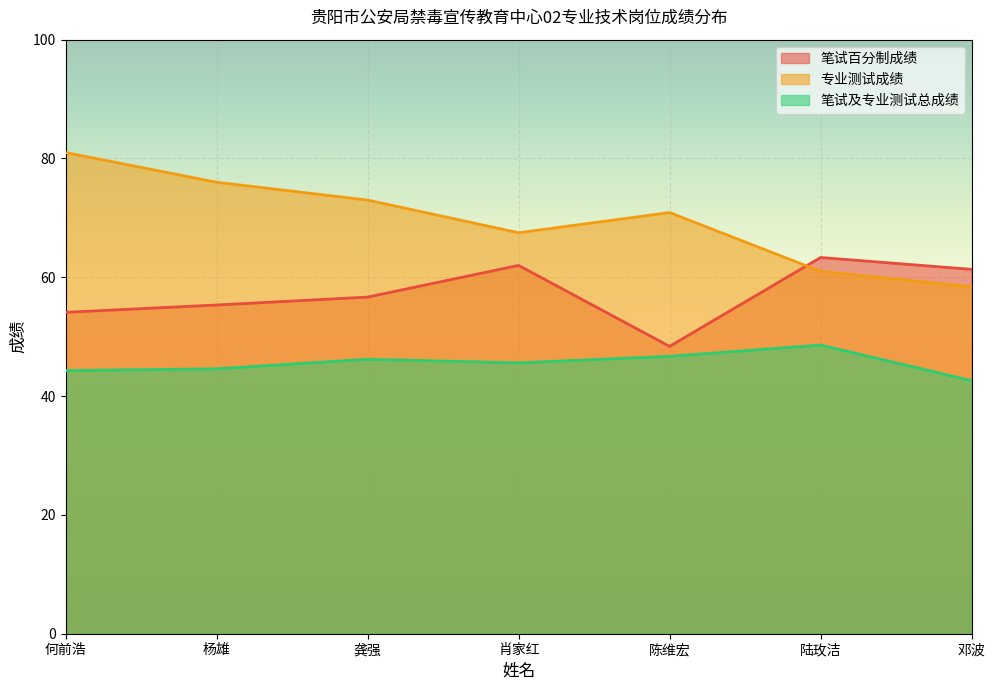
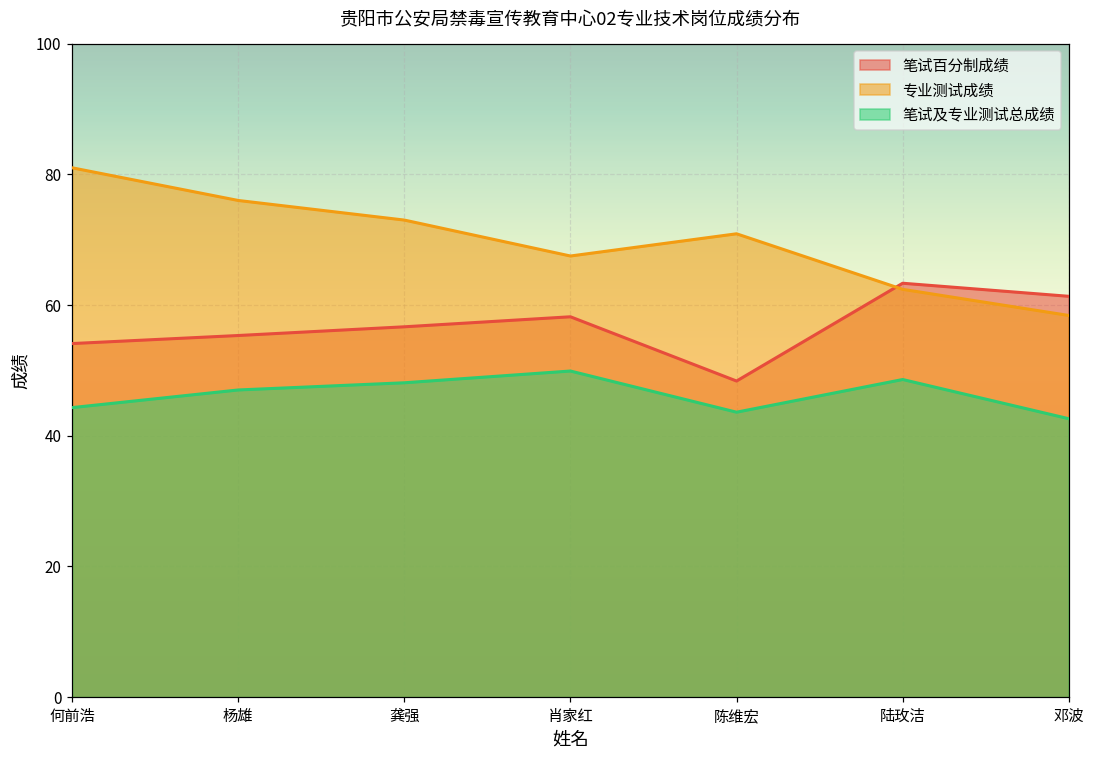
笔试及专业测试总成绩, 杨雄: 45 -> 47
笔试及专业测试总成绩, 龚强: 46 -> 48
笔试百分制成绩, 肖家红: 62 -> 58
笔试及专业测试总成绩, 肖家红: 46 -> 50
笔试及专业测试总成绩, 陈维宏: 47 -> 44
专业测试成绩, 陆玫洁: 61 -> 62
